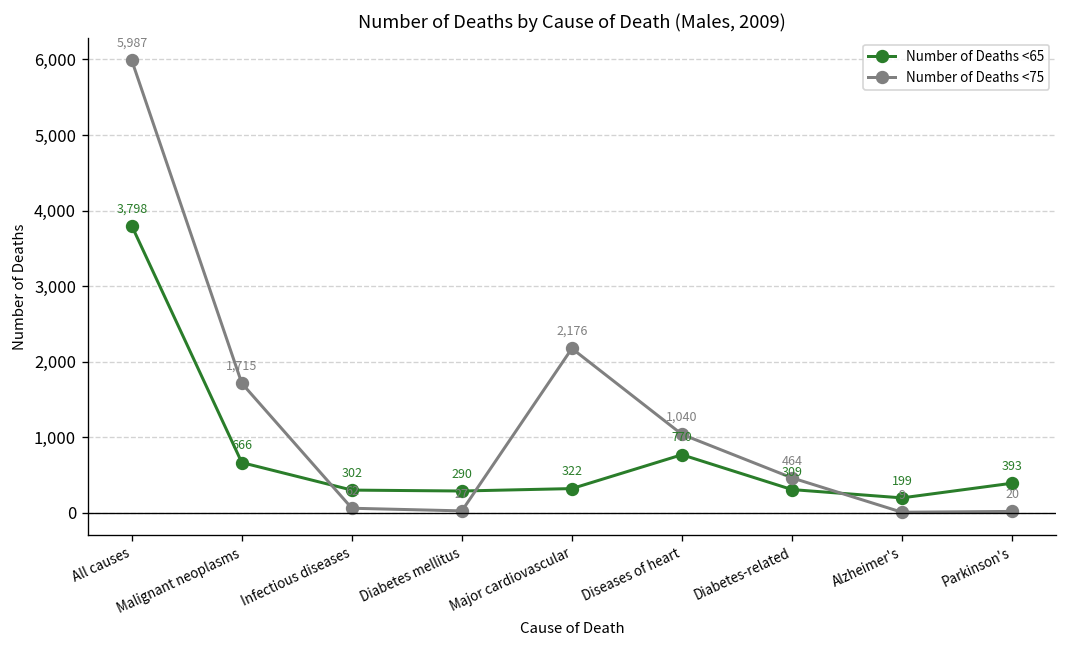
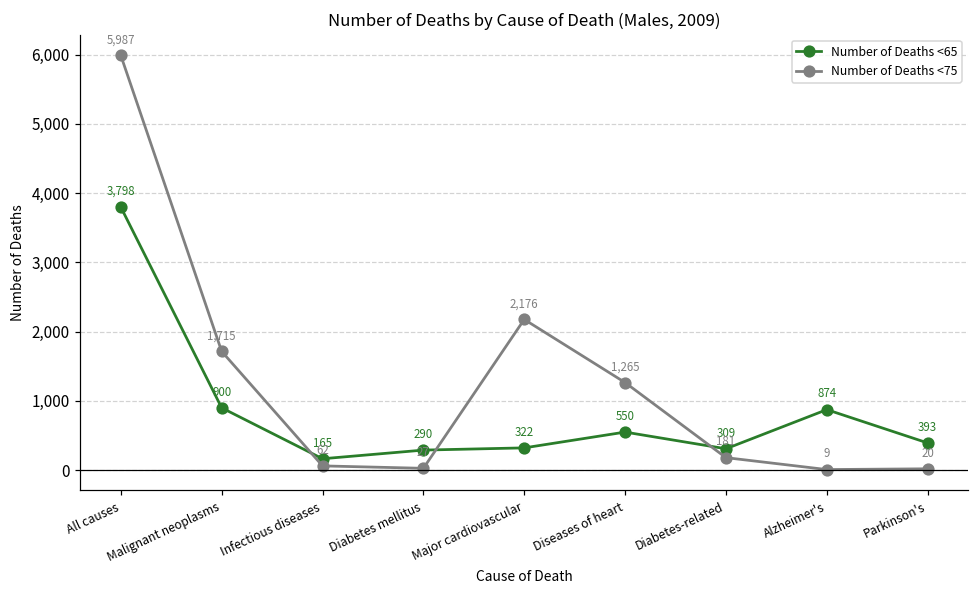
Number of Deaths <65, Malignant neoplasms: 666 -> 900
Number of Deaths <65, Infectious diseases: 302 -> 165
Number of Deaths <65, Diseases of heart: 770 -> 550
Number of Deaths <75, Diseases of heart: 1,040 -> 1,265
Number of Deaths <75, Diabetes-related: 464 -> 181
Number of Deaths <65, Alzheimer's: 199 -> 874
